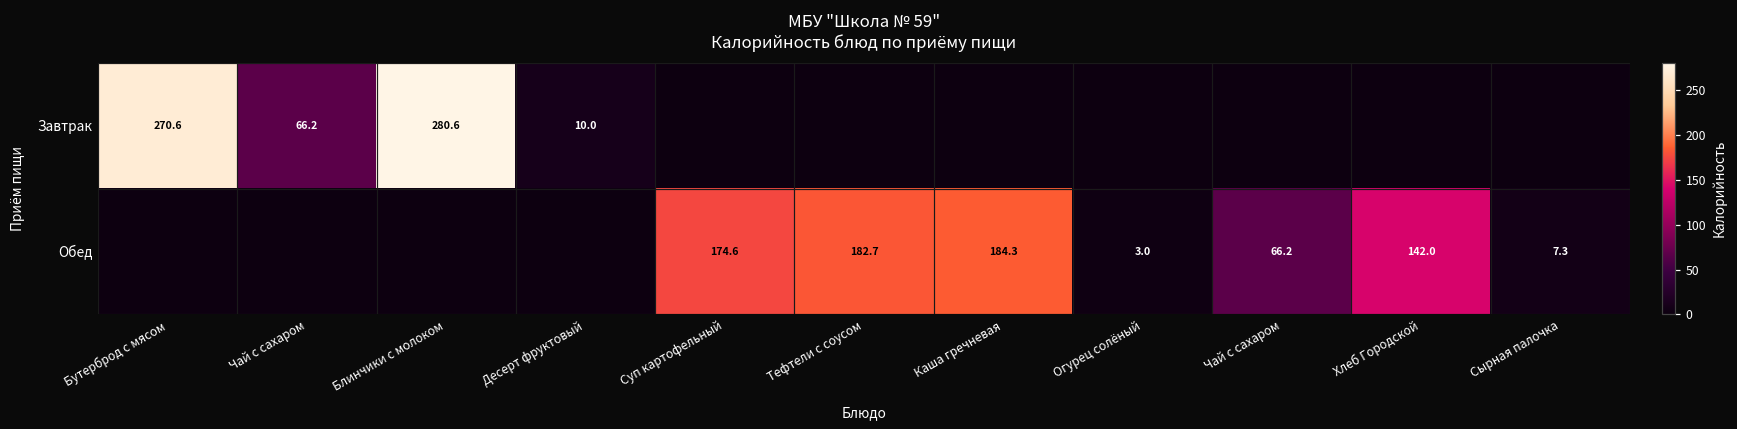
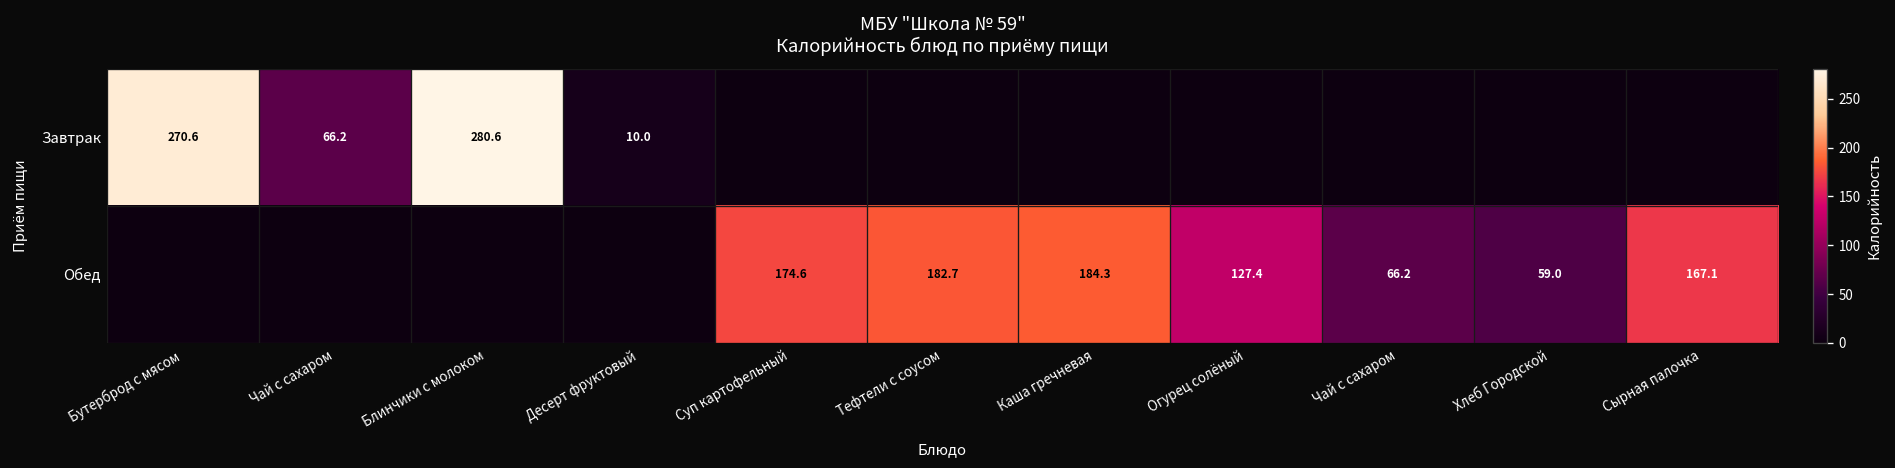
Обед, Огурец солёный: 3.0 -> 127.4
Обед, Хлеб Городской: 142.0 -> 59.0
Обед, Сырная палочка: 7.3 -> 167.1
